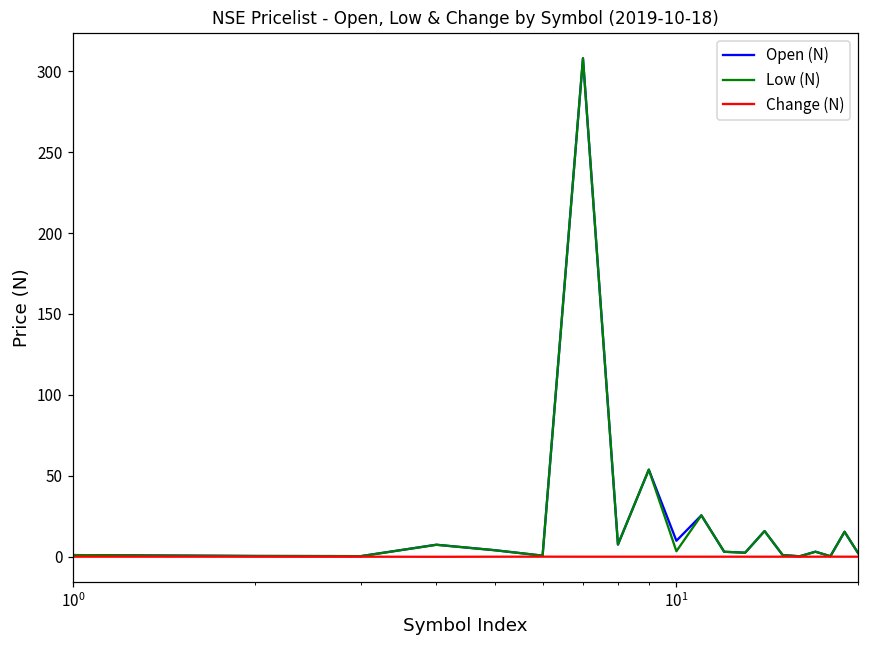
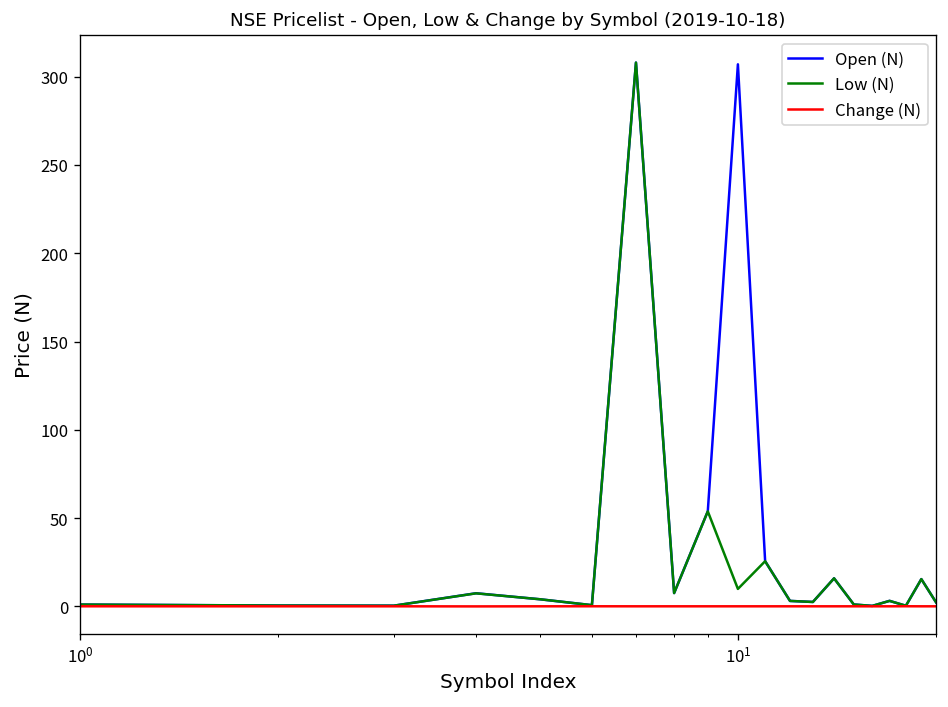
Open (N), 10^1: 10 -> 307
Low (N), 10^1: 3 -> 10
